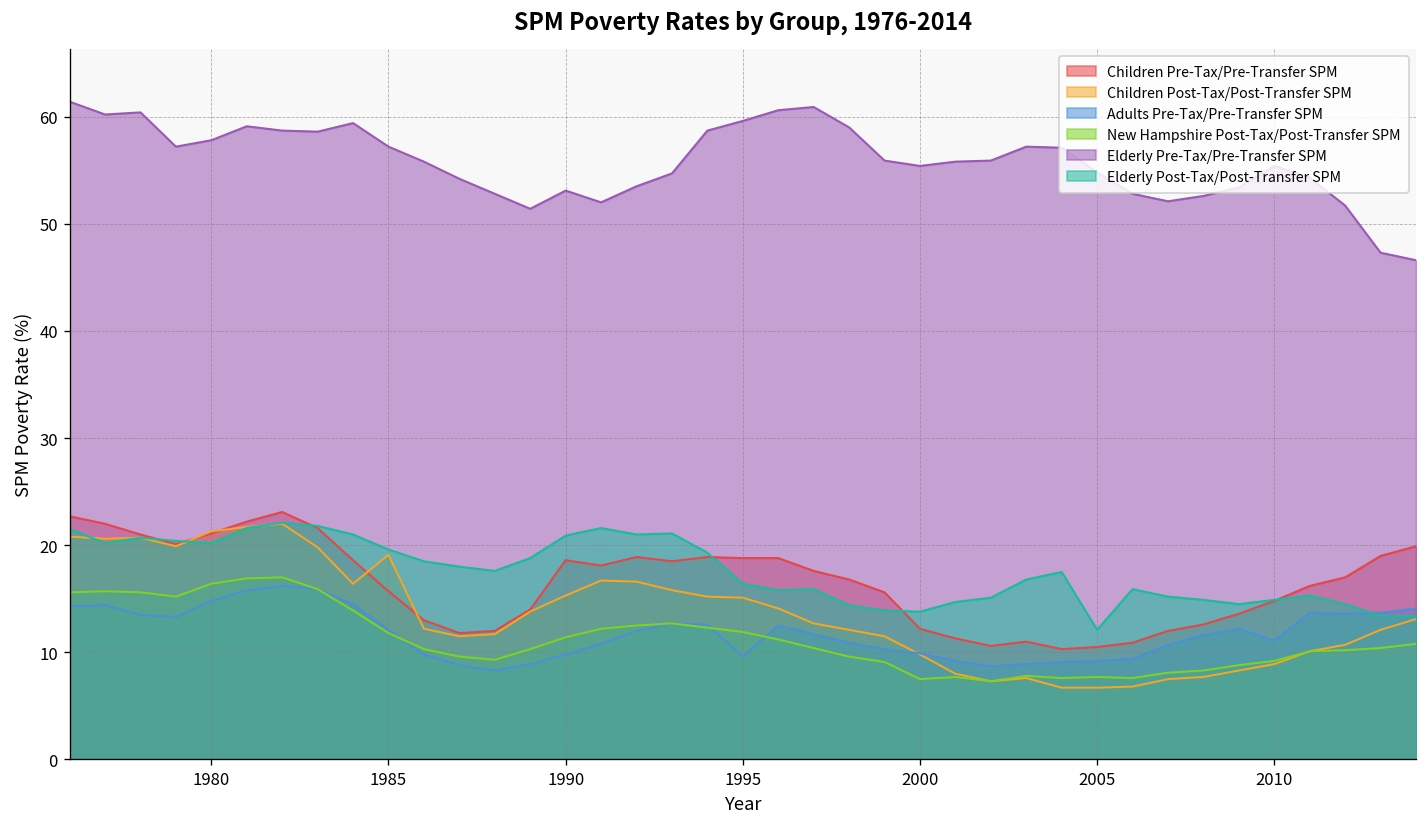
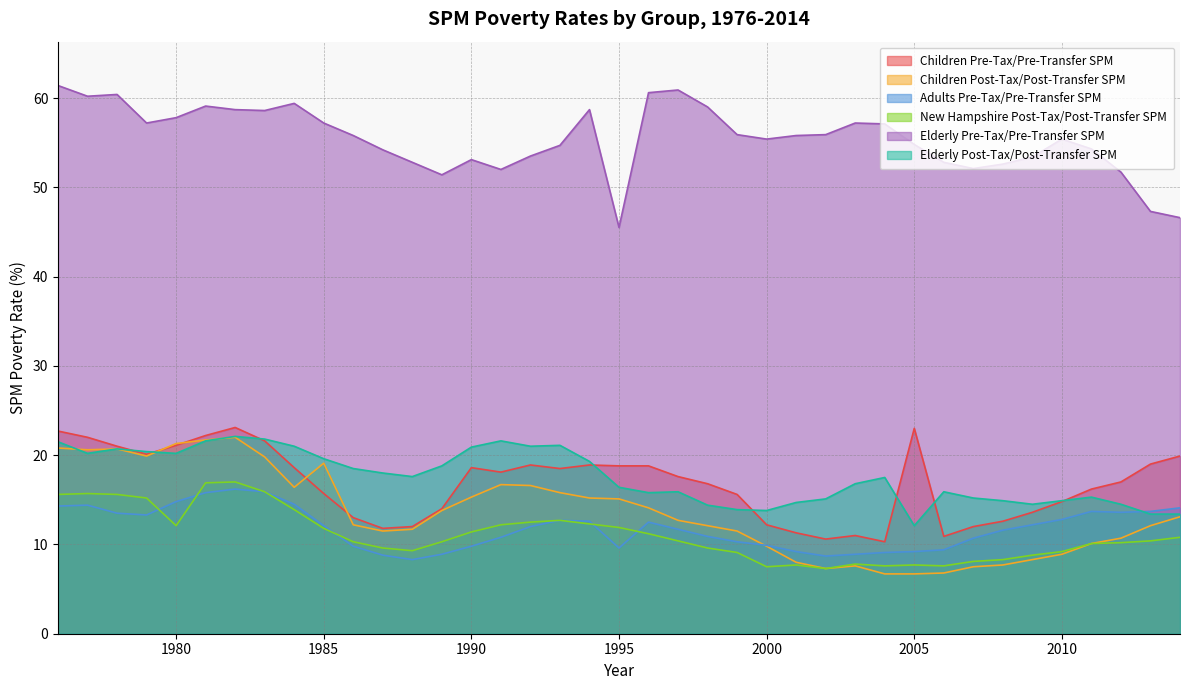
New Hampshire Post-Tax/Post-Transfer SPM, 1980: 16 -> 12
Elderly Pre-Tax/Pre-Transfer SPM, 1995: 60 -> 46
Children Pre-Tax/Pre-Transfer SPM, 2005: 11 -> 23
Adults Pre-Tax/Pre-Transfer SPM, 2010: 11 -> 13
